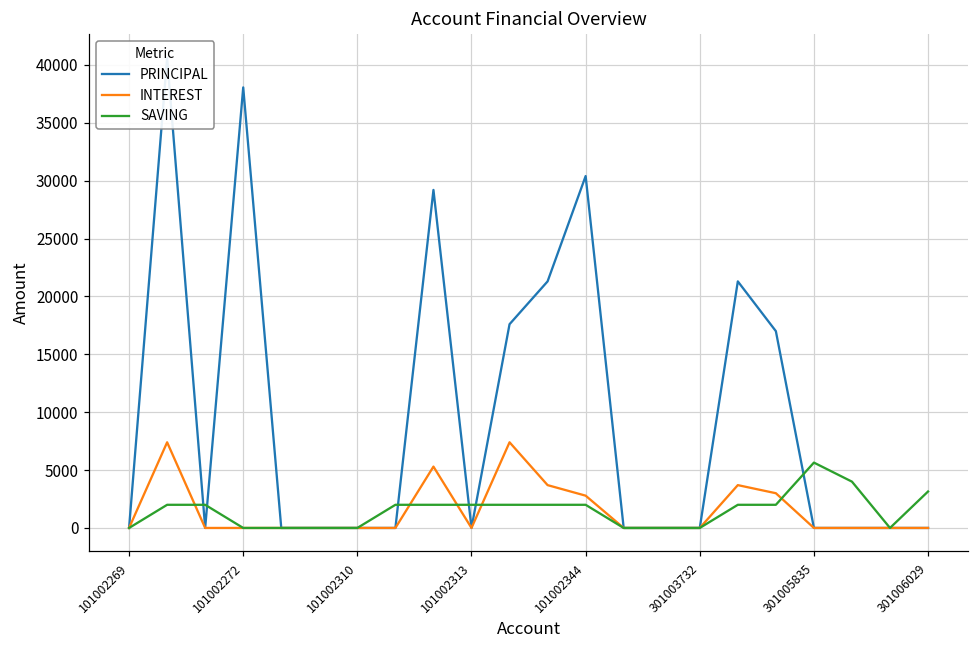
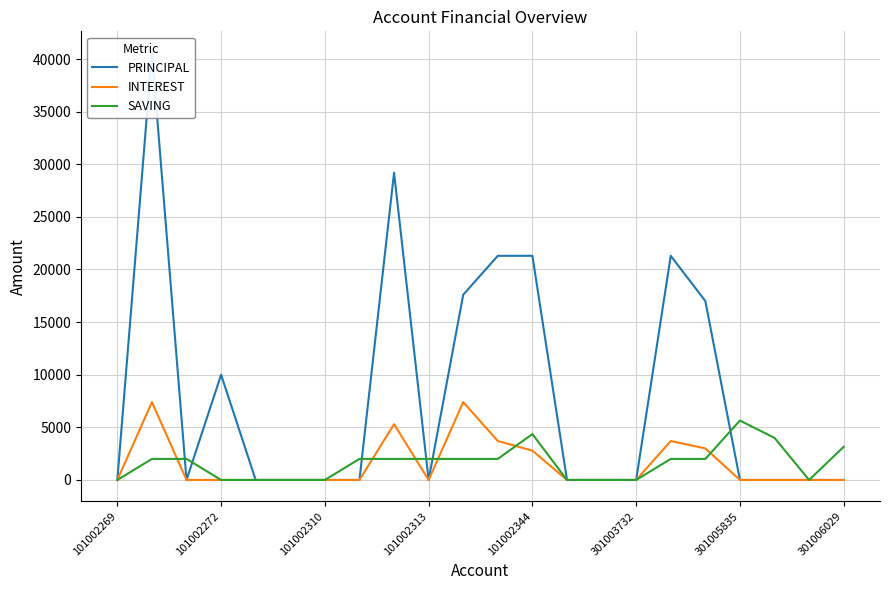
PRINCIPAL, 101002272: 38100 -> 10000
PRINCIPAL, 101002344: 30400 -> 21300
SAVING, 101002344: 2000 -> 4400
